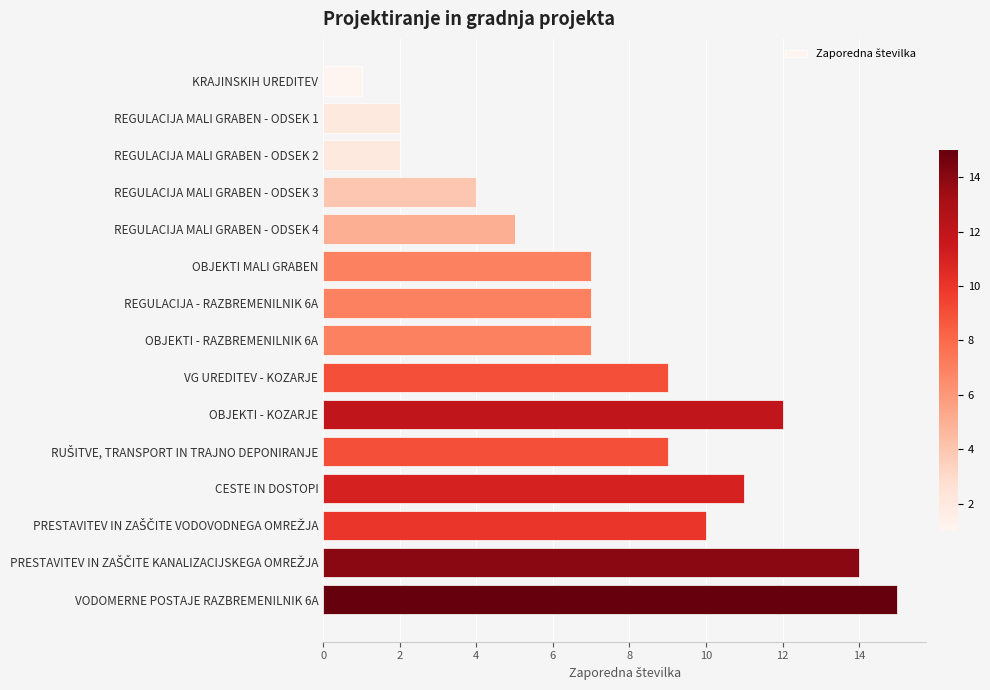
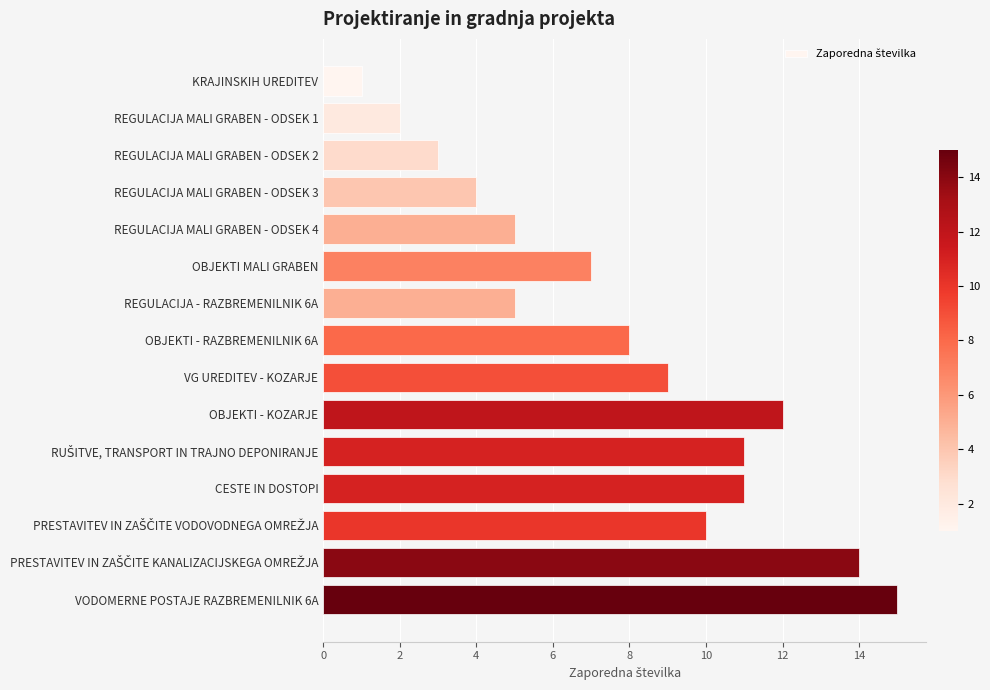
REGULACIJA MALI GRABEN - ODSEK 2: 2 -> 3
REGULACIJA - RAZBREMENILNIK 6A: 7 -> 5
OBJEKTI - RAZBREMENILNIK 6A: 7 -> 8
RUŠITVE, TRANSPORT IN TRAJNO DEPONIRANJE: 9 -> 11
